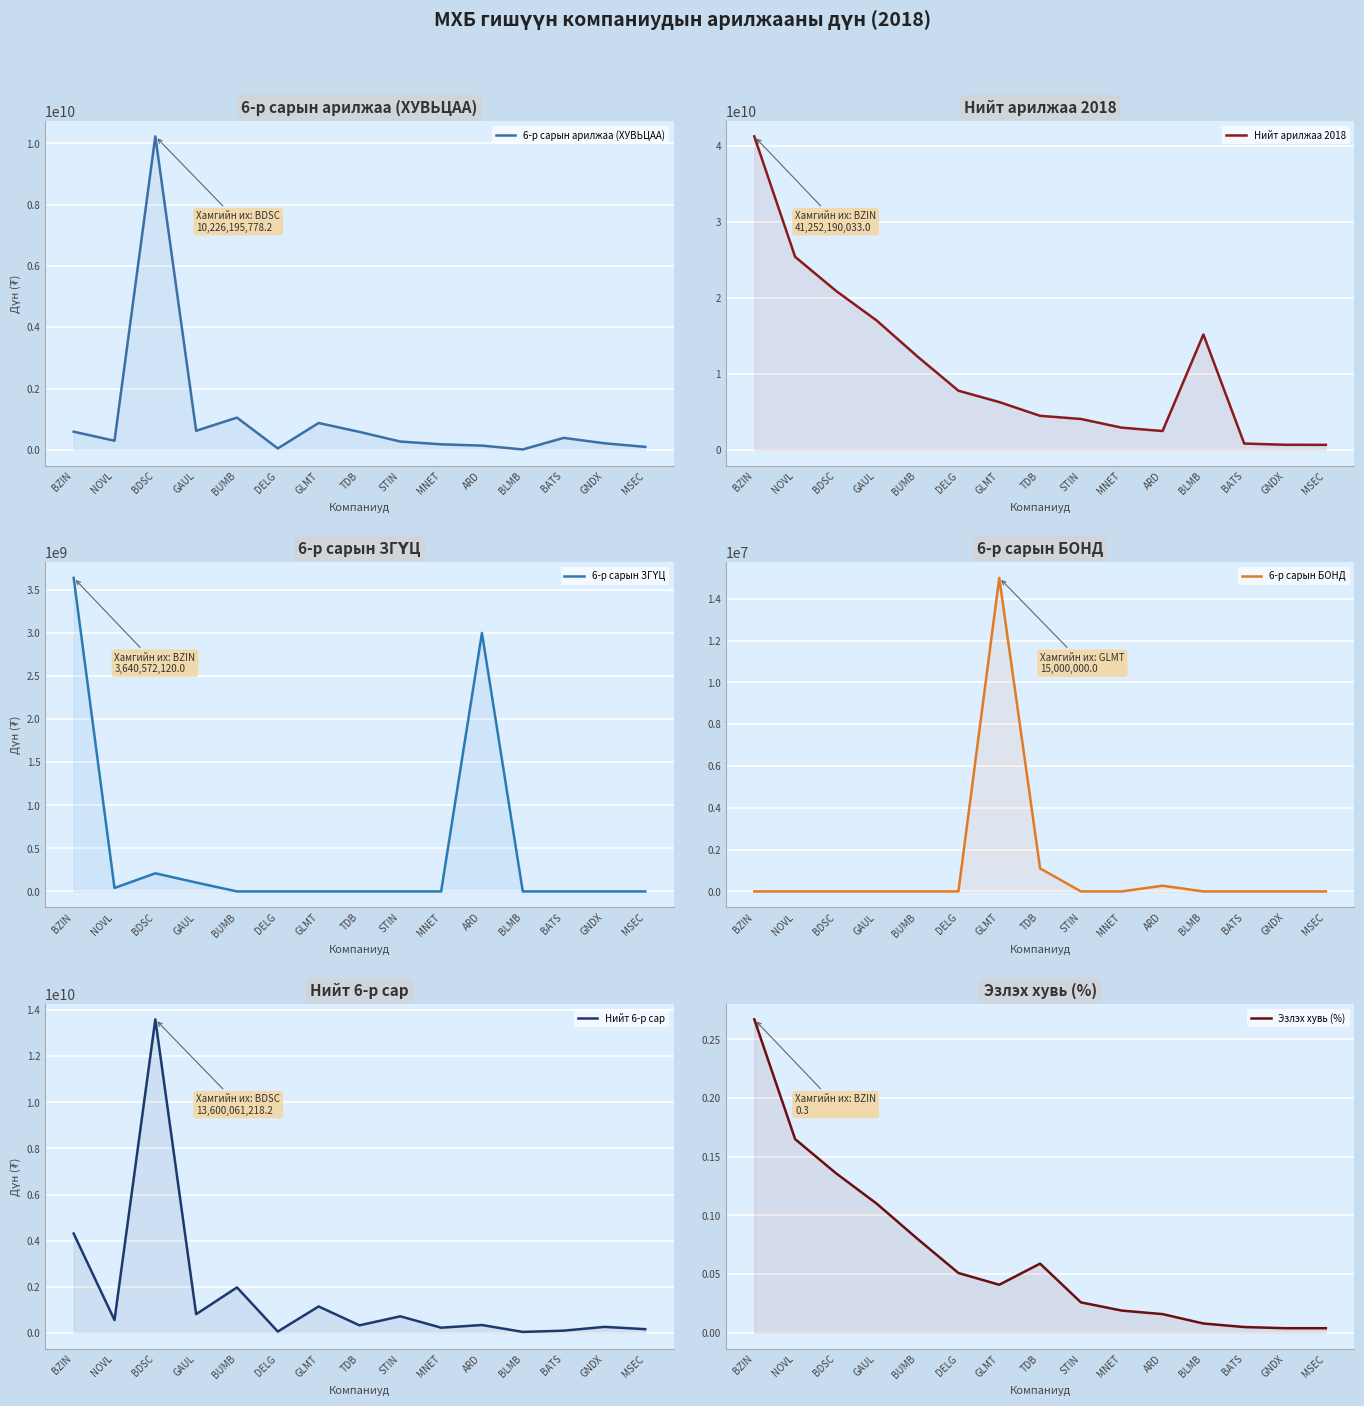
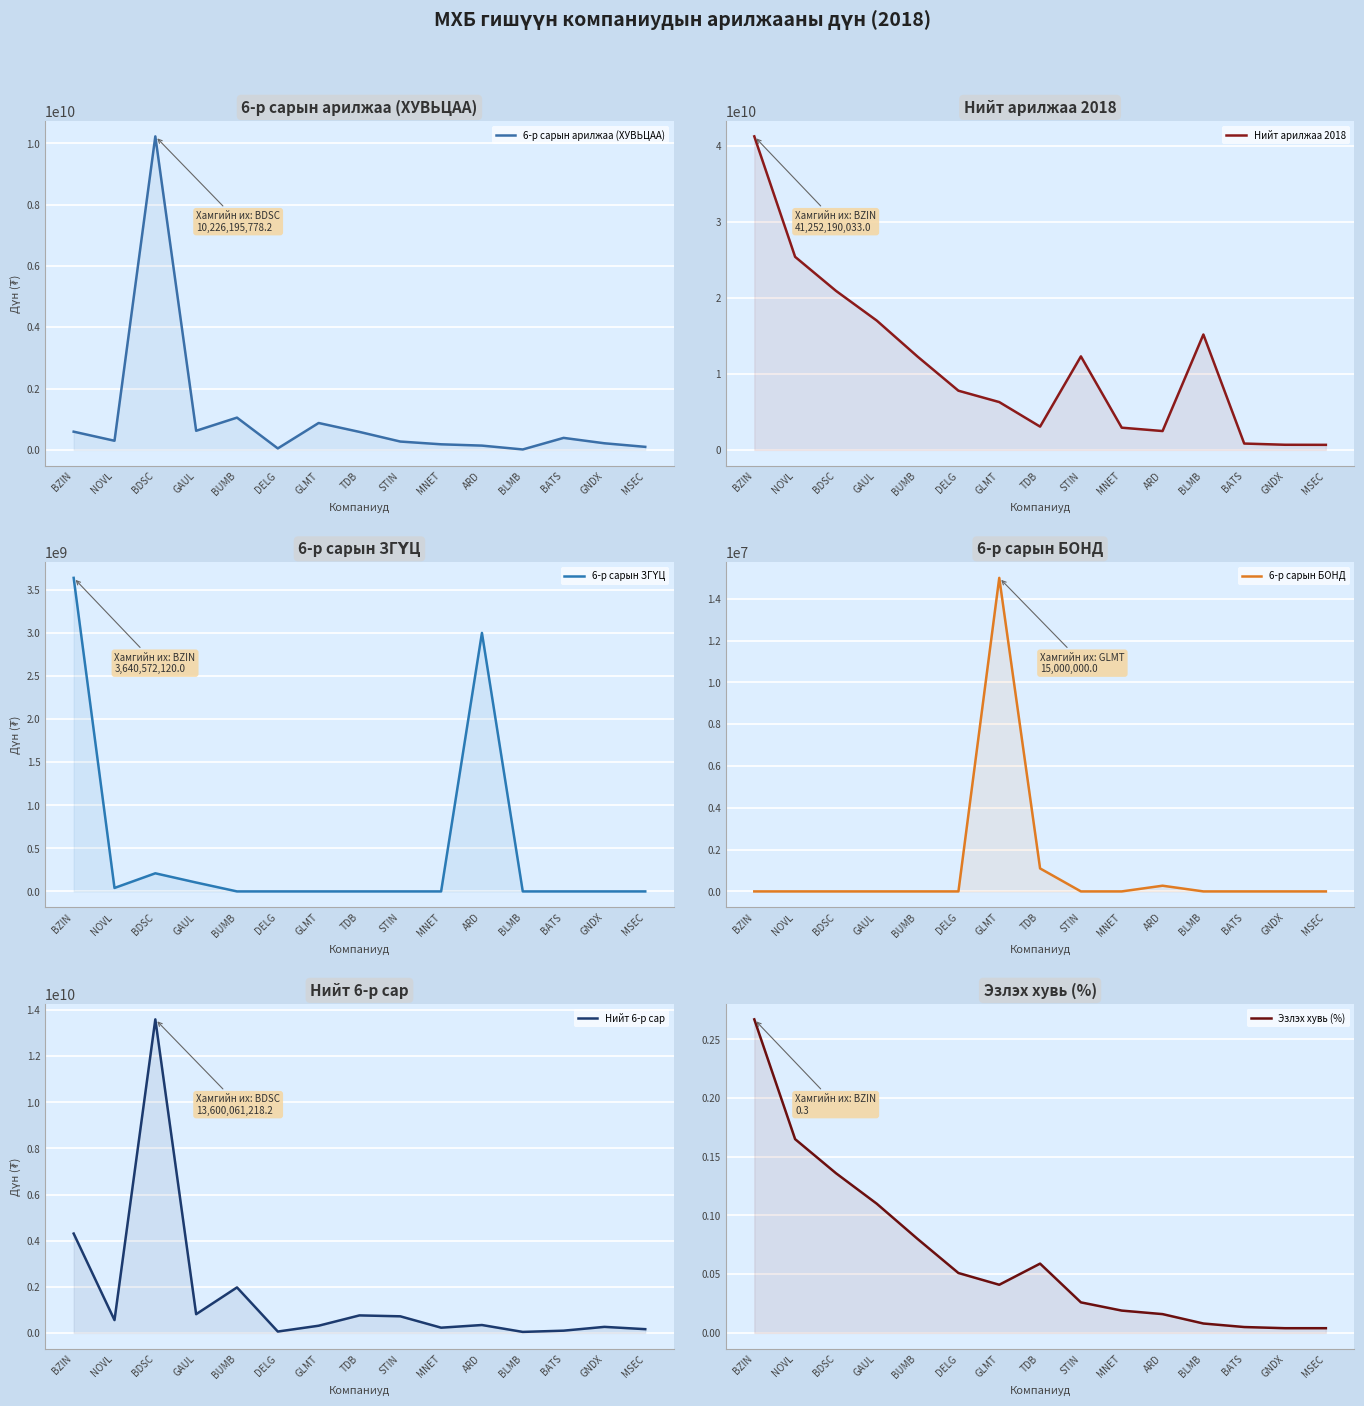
Нийт арилжаа 2018, TDB: 4000000000 -> 3000000000
Нийт арилжаа 2018, STIN: 4000000000 -> 12000000000
Нийт 6-р сар, GLMT: 1100000000 -> 300000000
Нийт 6-р сар, TDB: 300000000 -> 800000000
